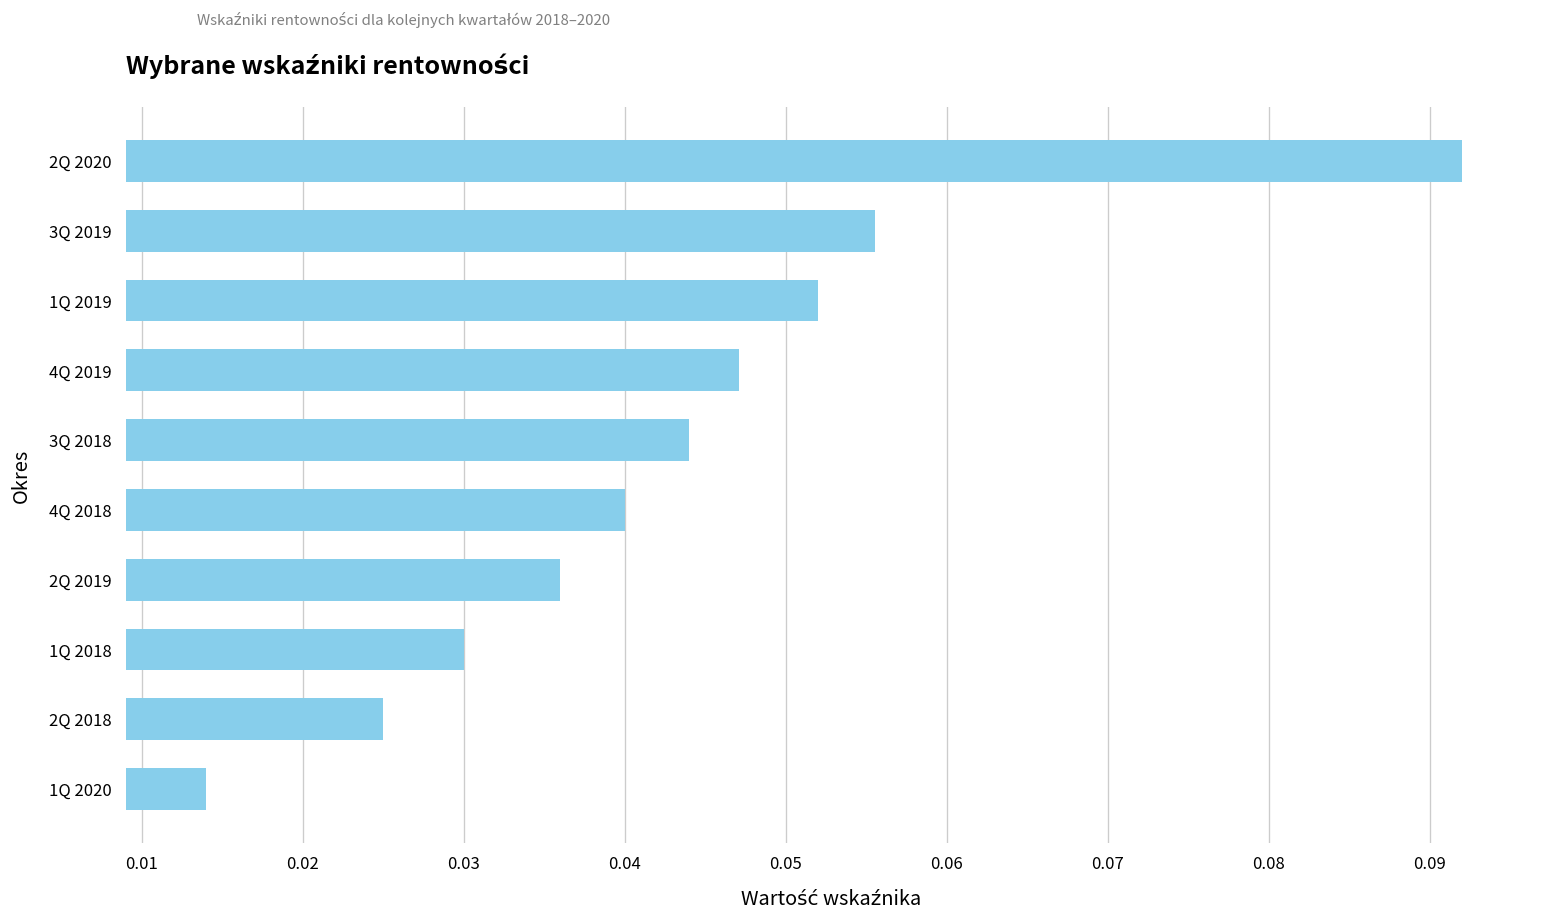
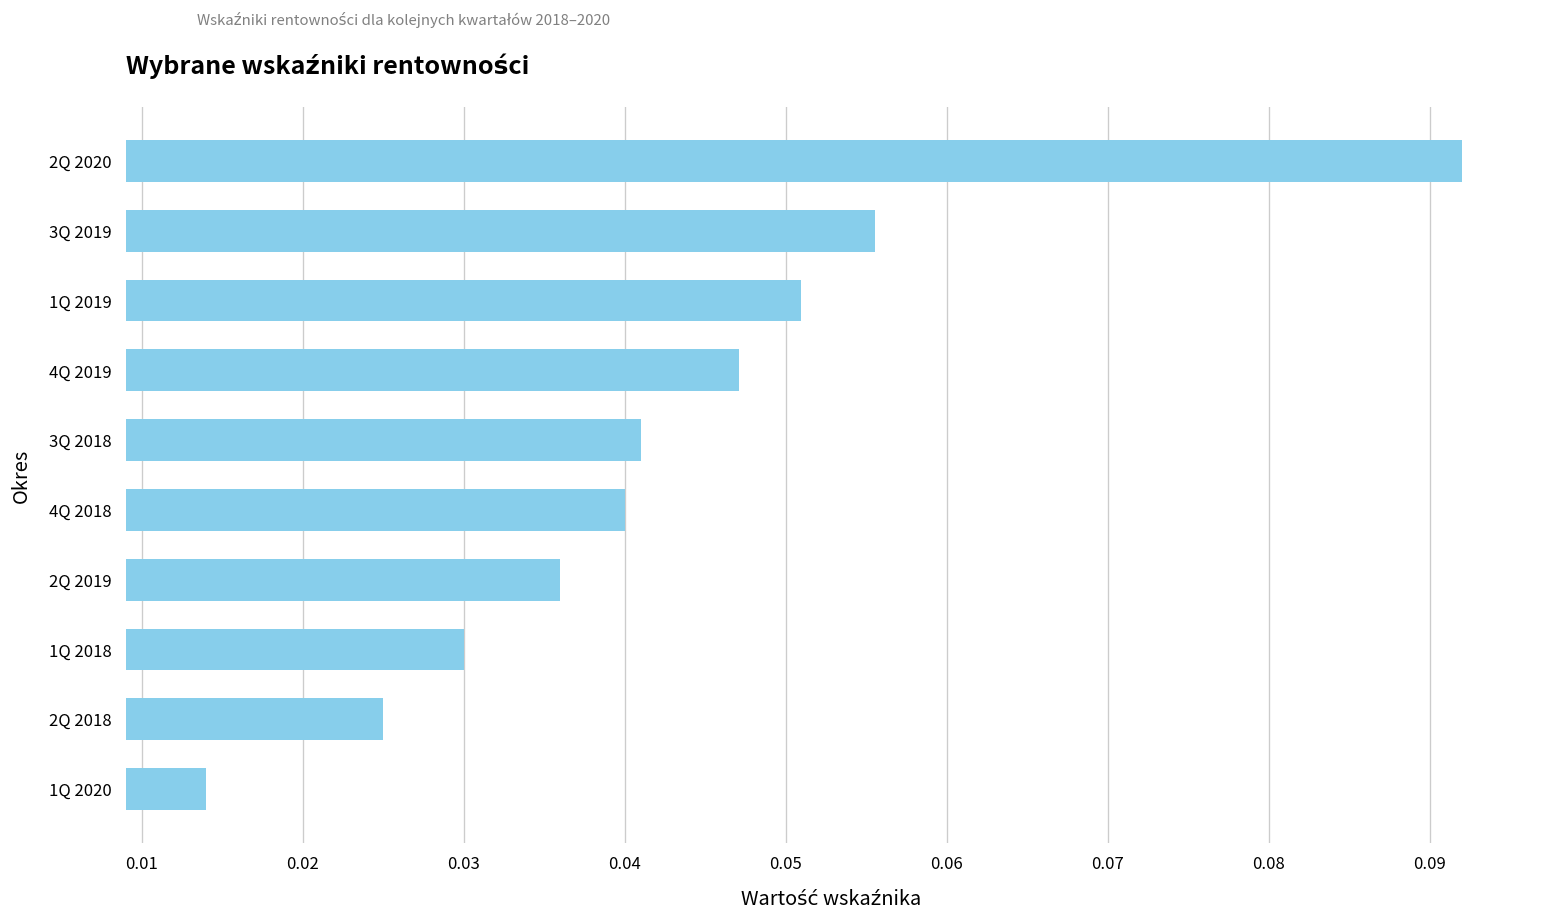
1Q 2019: 0.0520 -> 0.0510
3Q 2018: 0.044 -> 0.041
